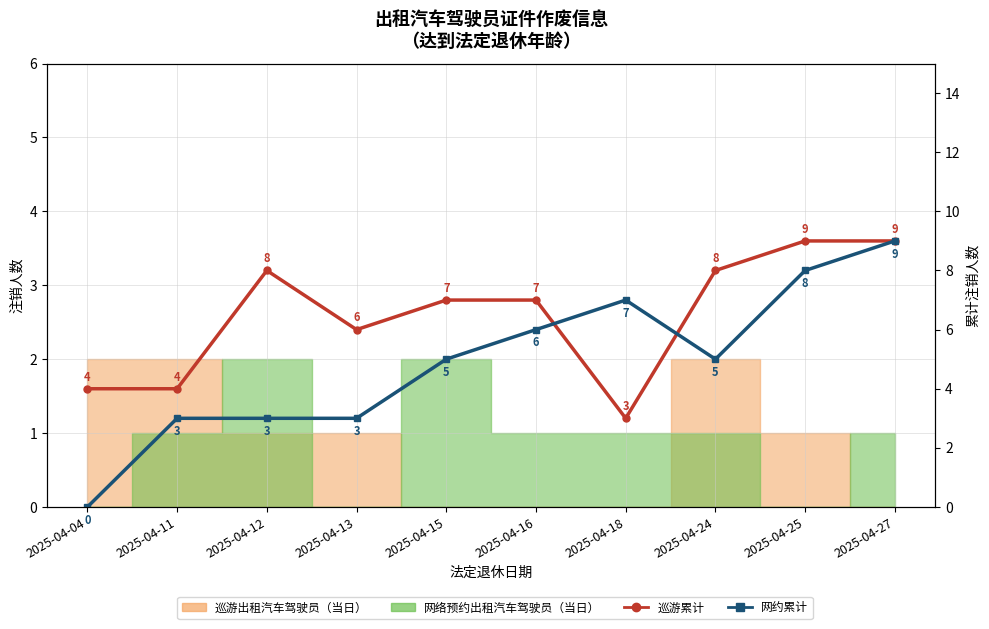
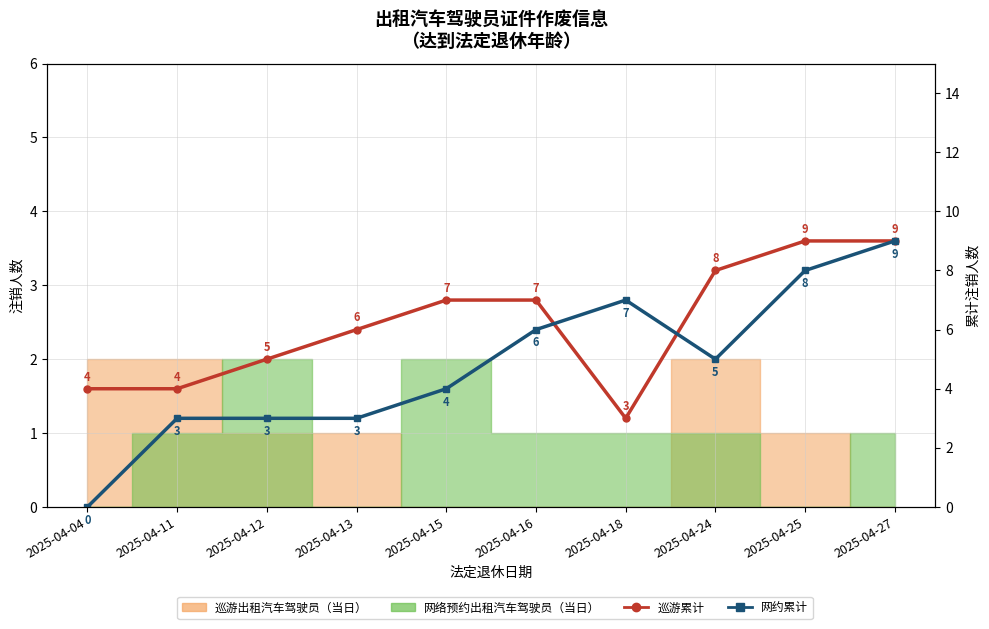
巡游累计, 2025-04-12: 8 -> 5
网约累计, 2025-04-15: 5 -> 4
